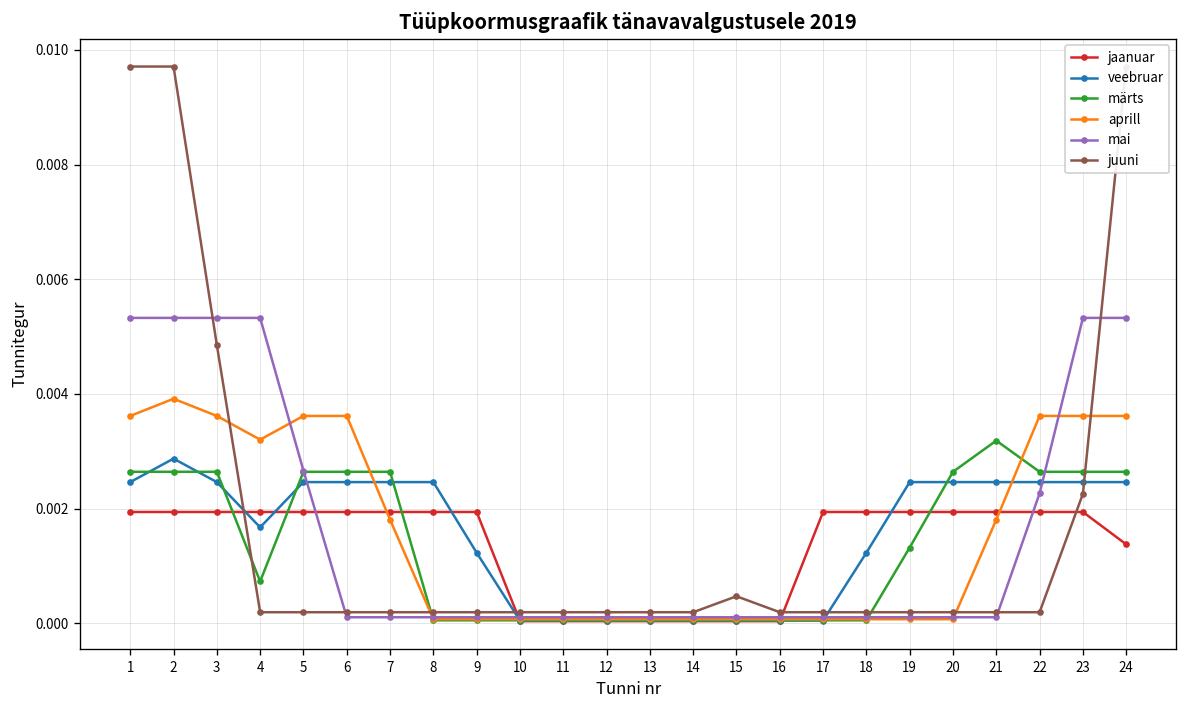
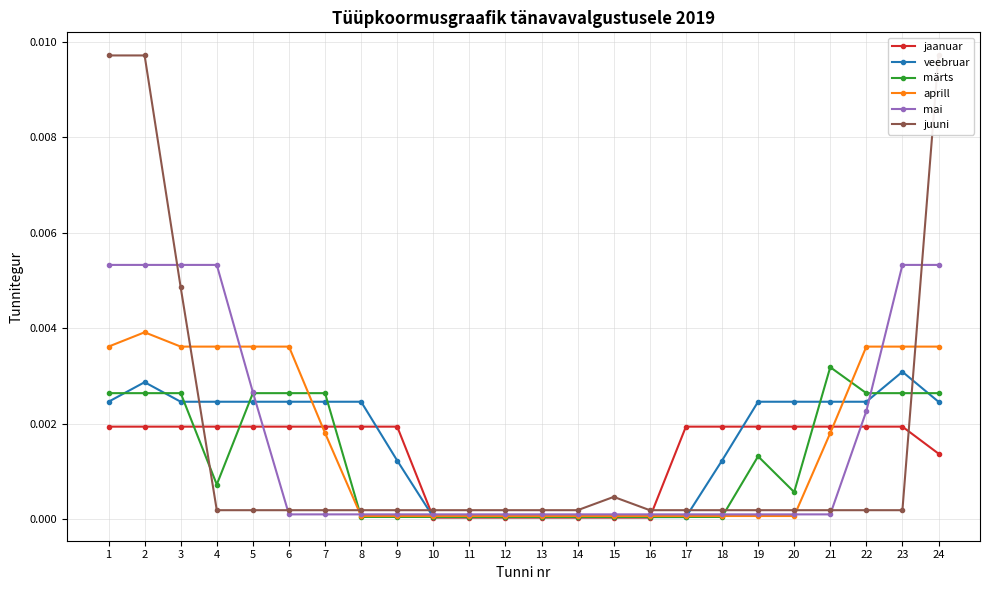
veebruar, 4: 0.0017 -> 0.0025
aprill, 4: 0.0032 -> 0.0036
märts, 20: 0.0026 -> 0.0006
veebruar, 23: 0.0025 -> 0.0031
juuni, 23: 0.0023 -> 0.0002
